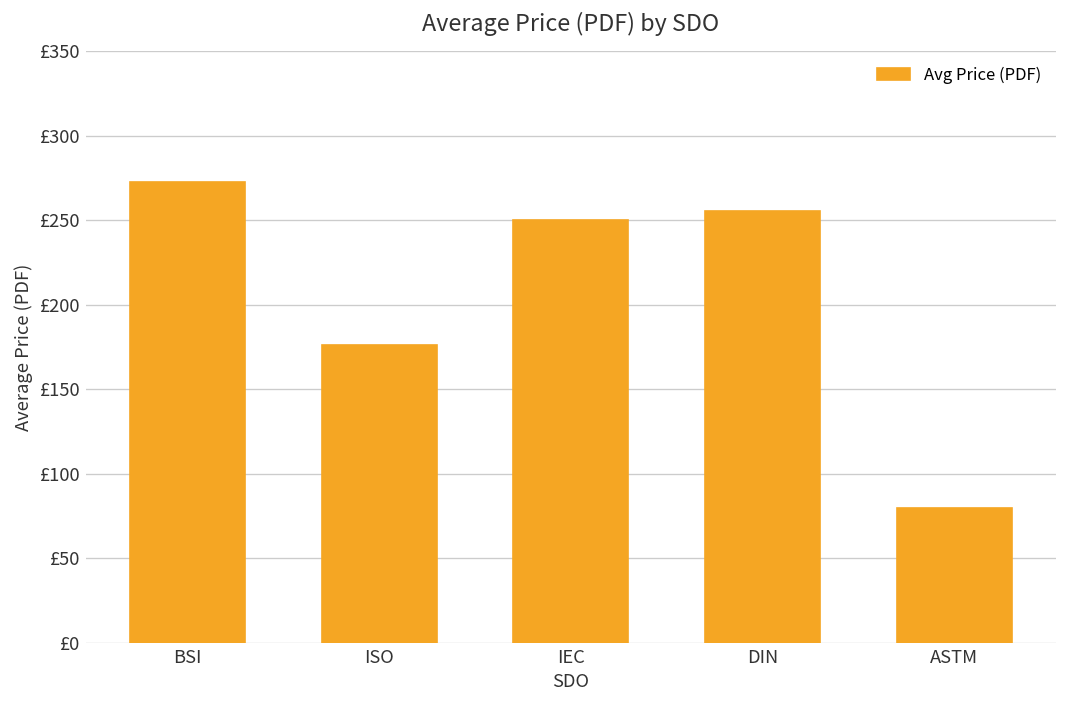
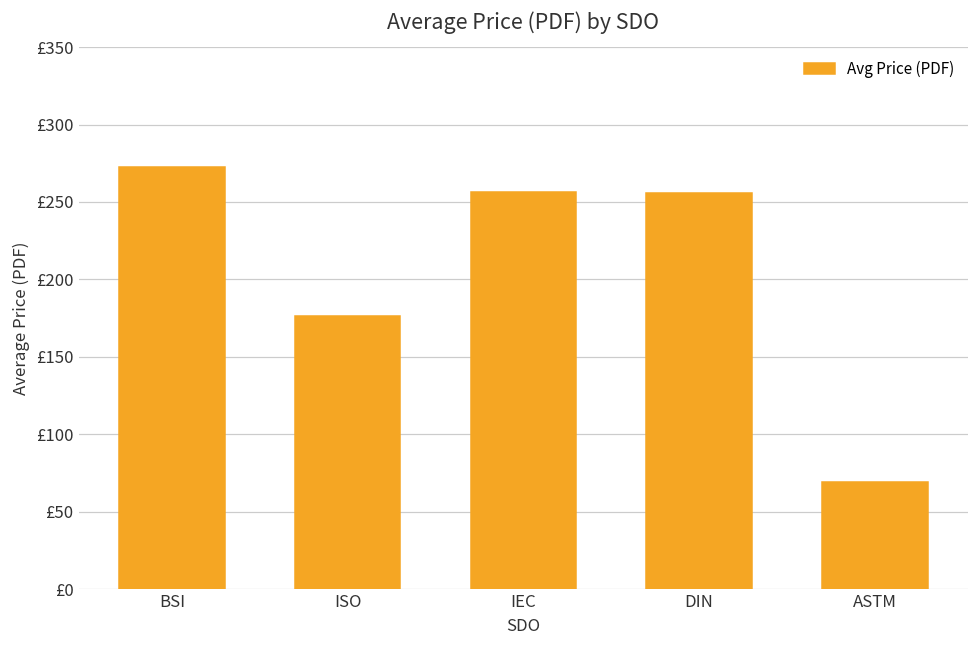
IEC: £250 -> £257
ASTM: £80 -> £69
